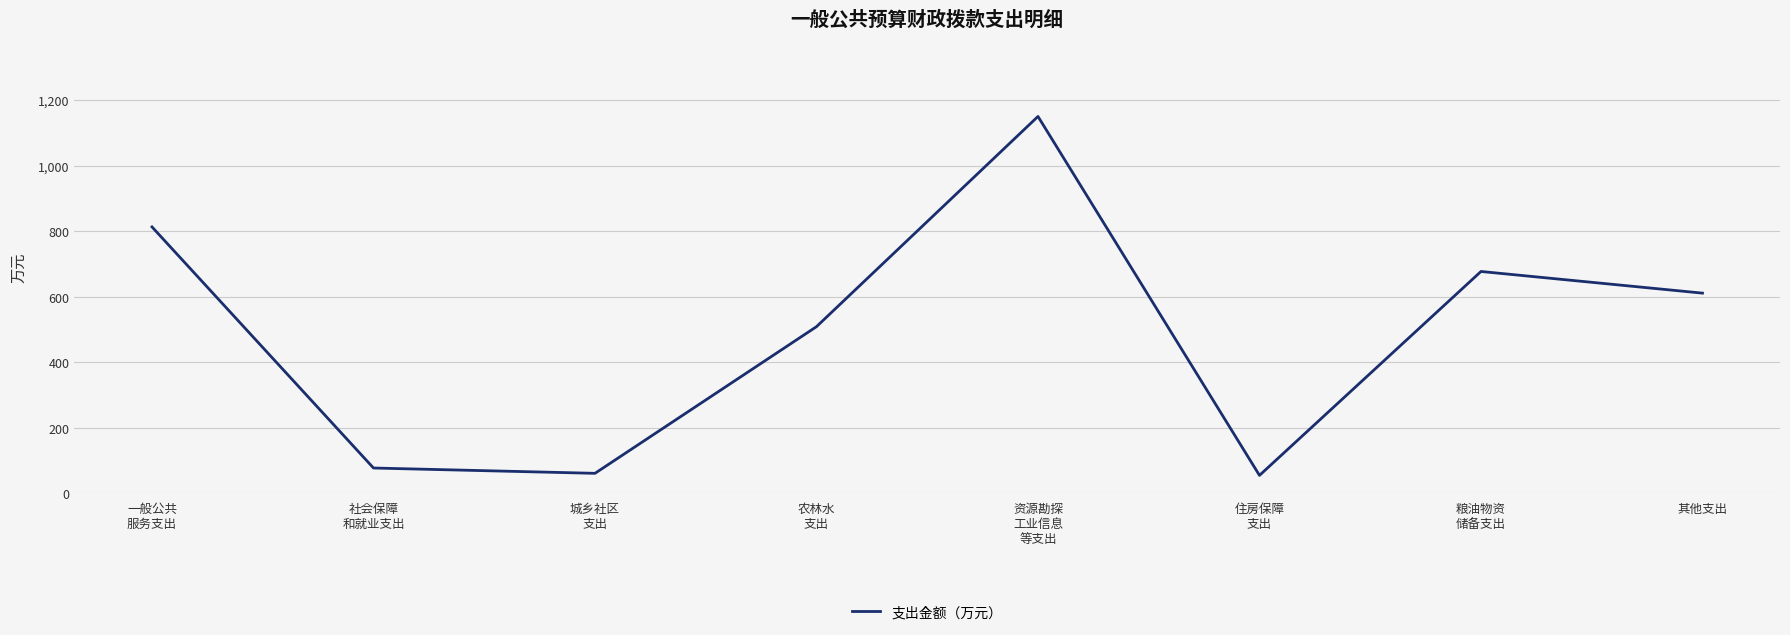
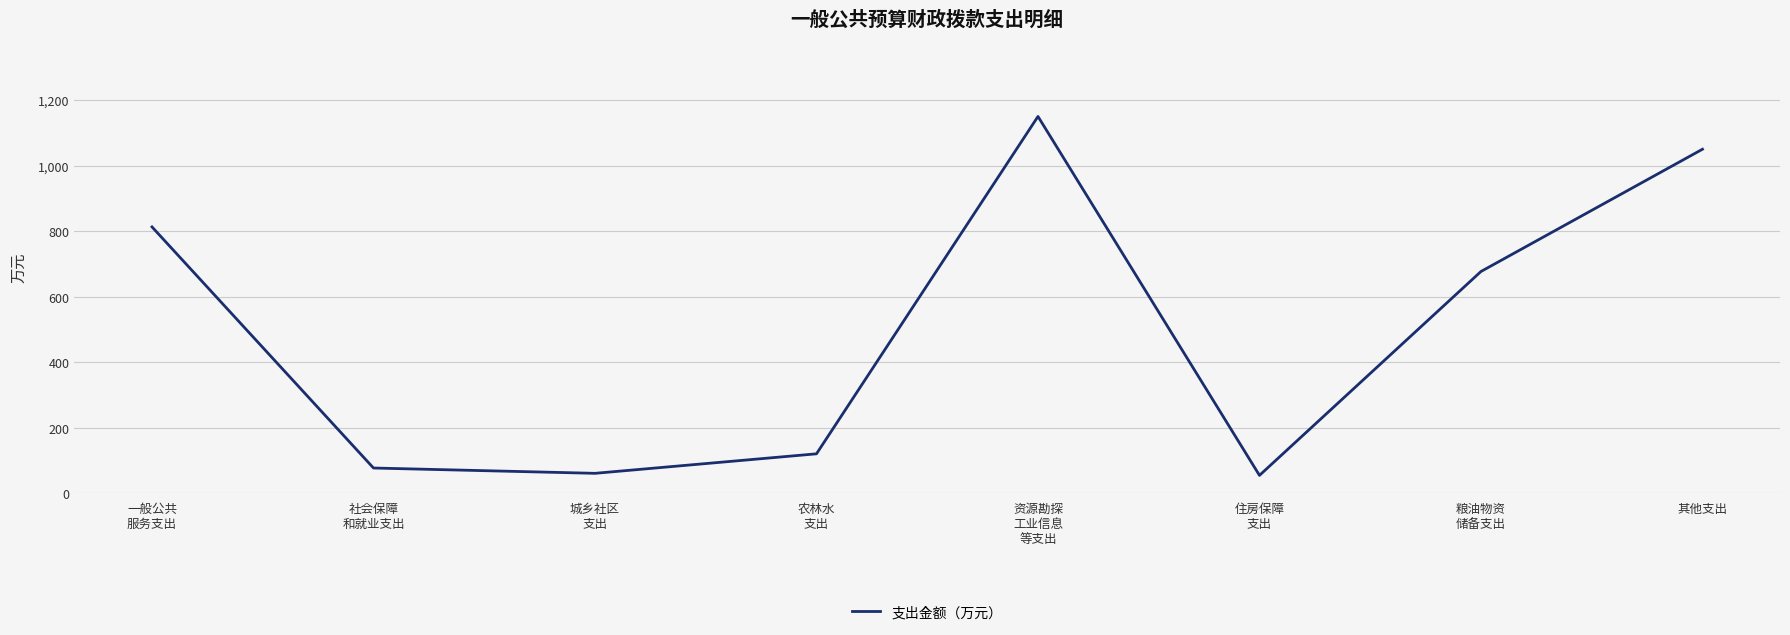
农林水 支出: 510 -> 120
其他支出: 610 -> 1,050
